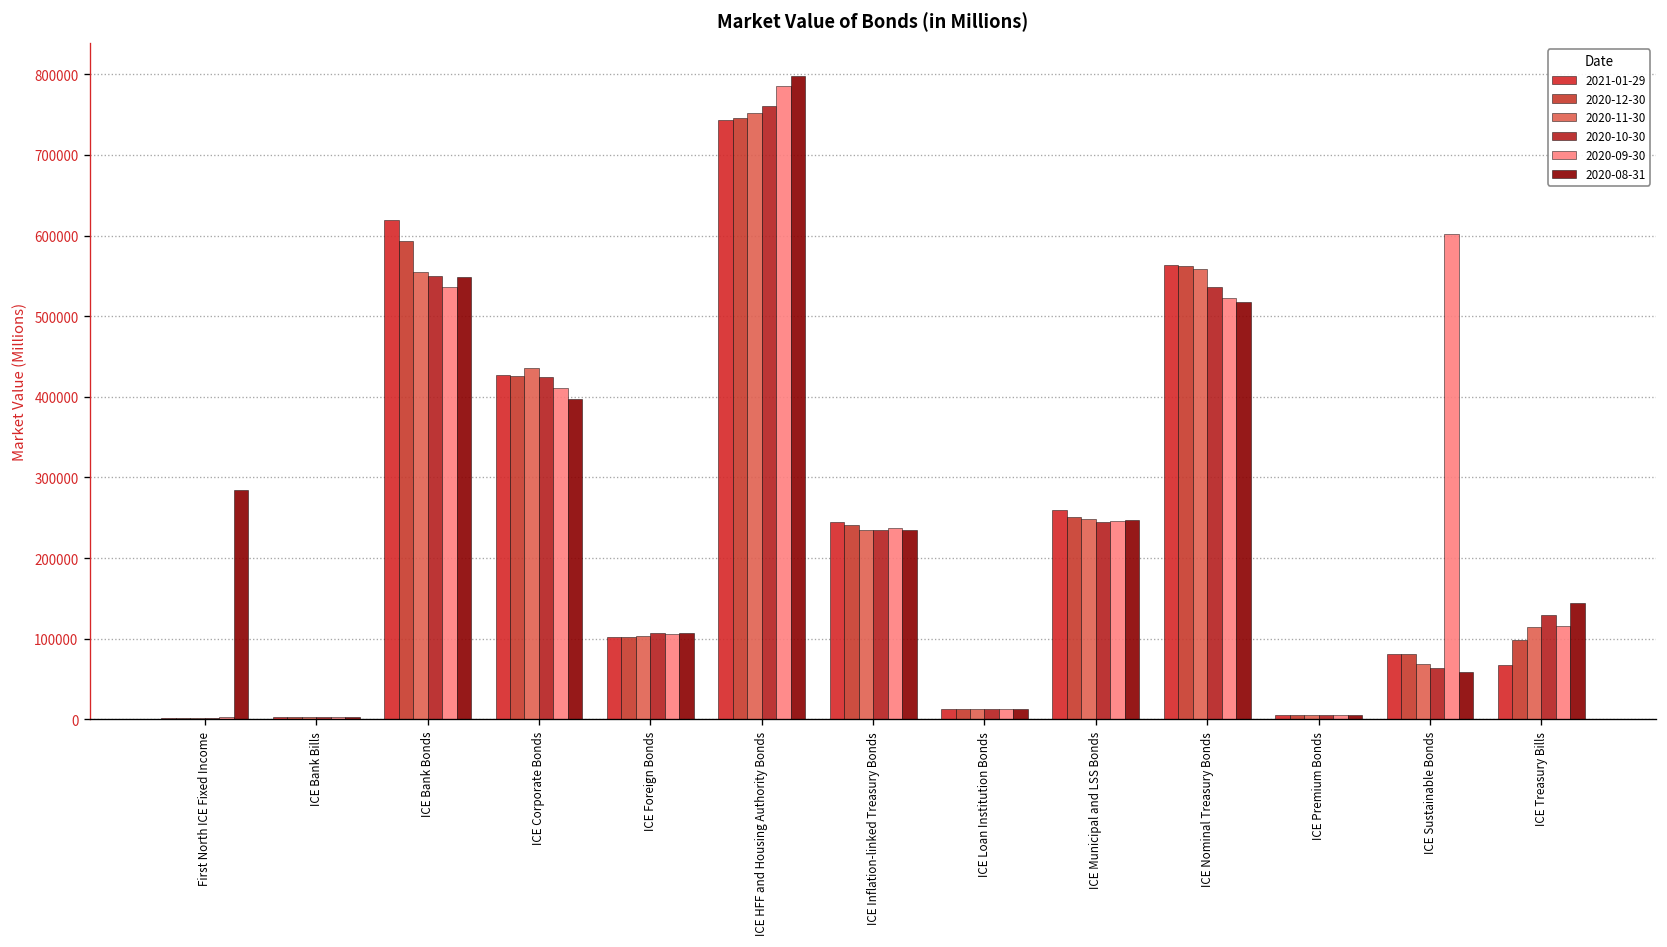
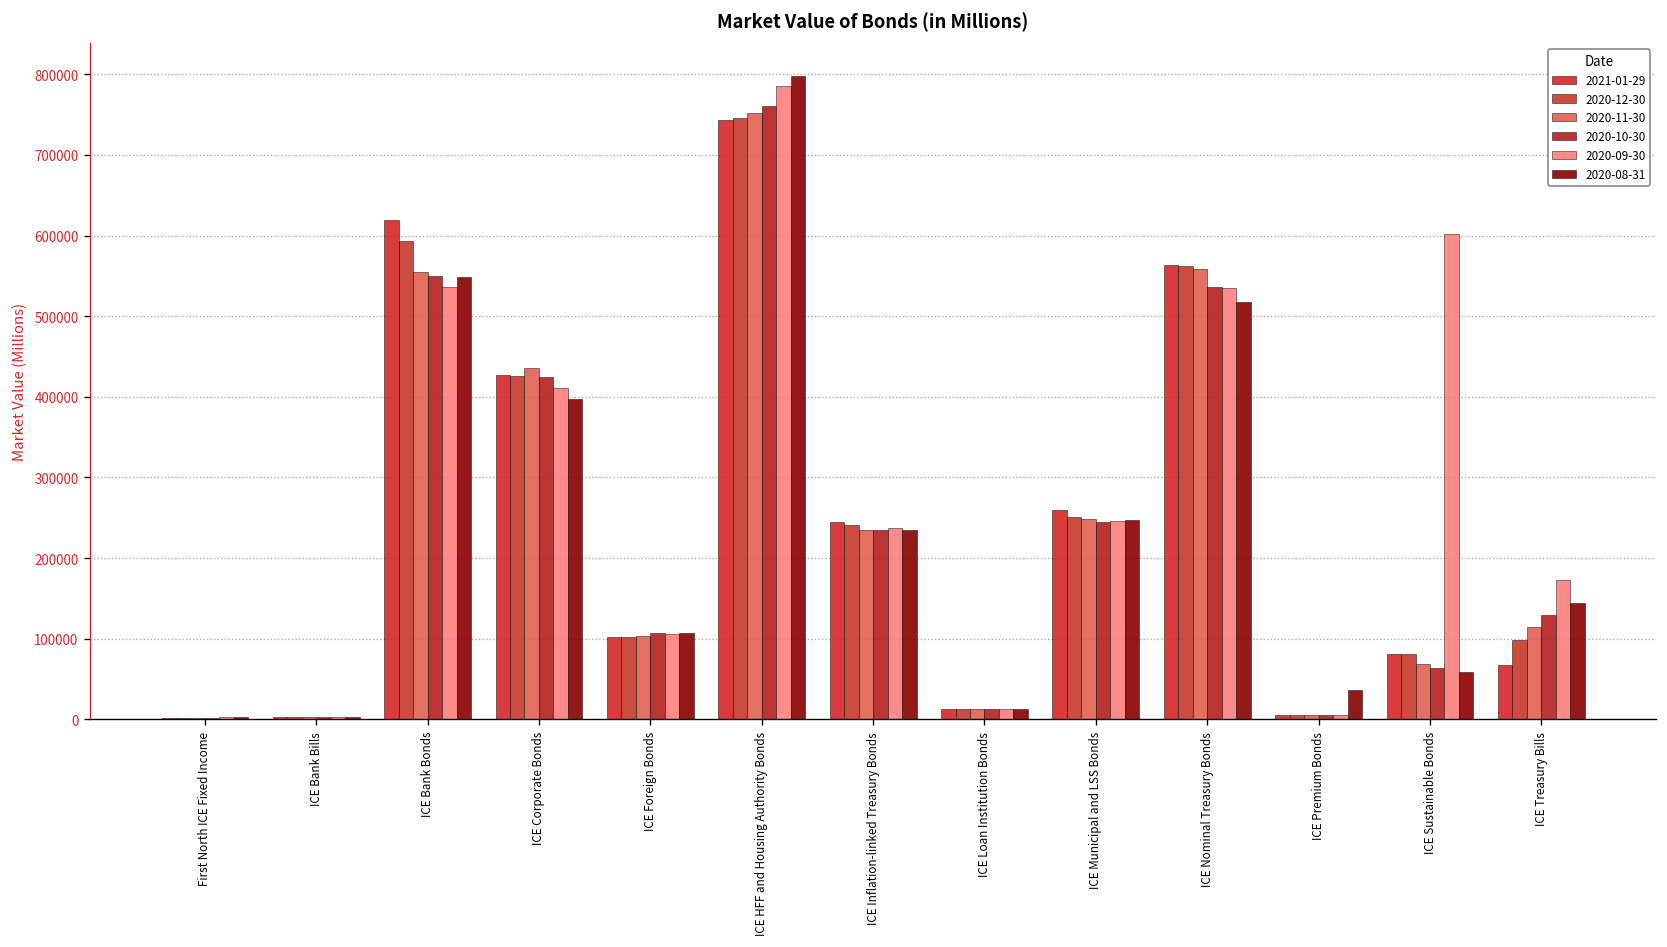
2020-08-31, First North ICE Fixed Income: 280000 -> 0
2020-09-30, ICE Nominal Treasury Bonds: 520000 -> 540000
2020-08-31, ICE Premium Bonds: 10000 -> 40000
2020-09-30, ICE Treasury Bills: 120000 -> 170000
